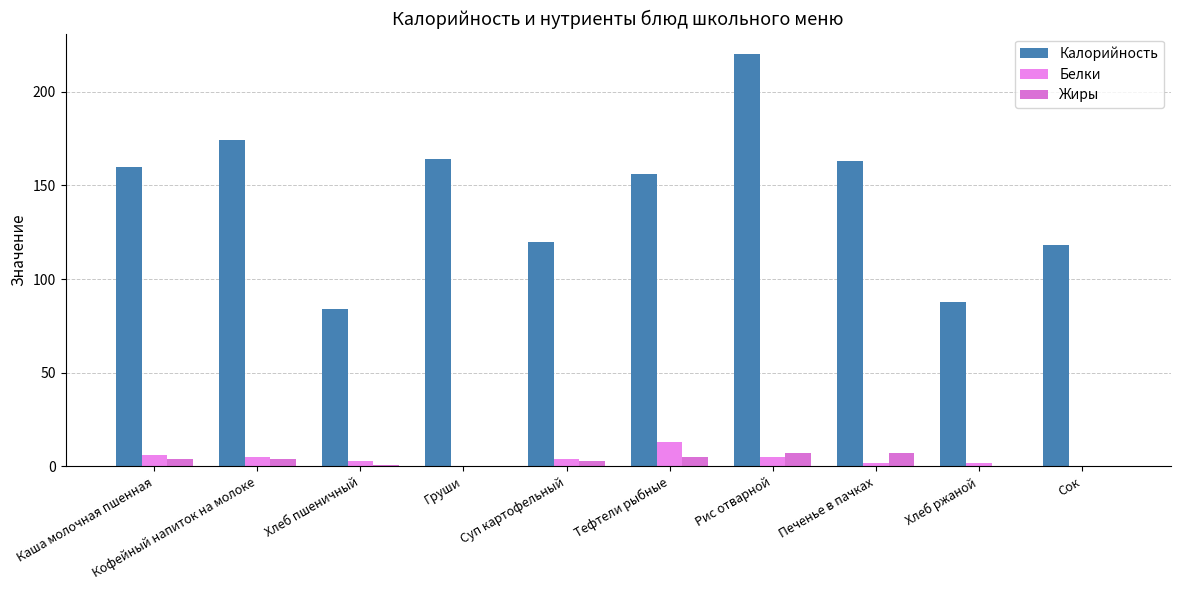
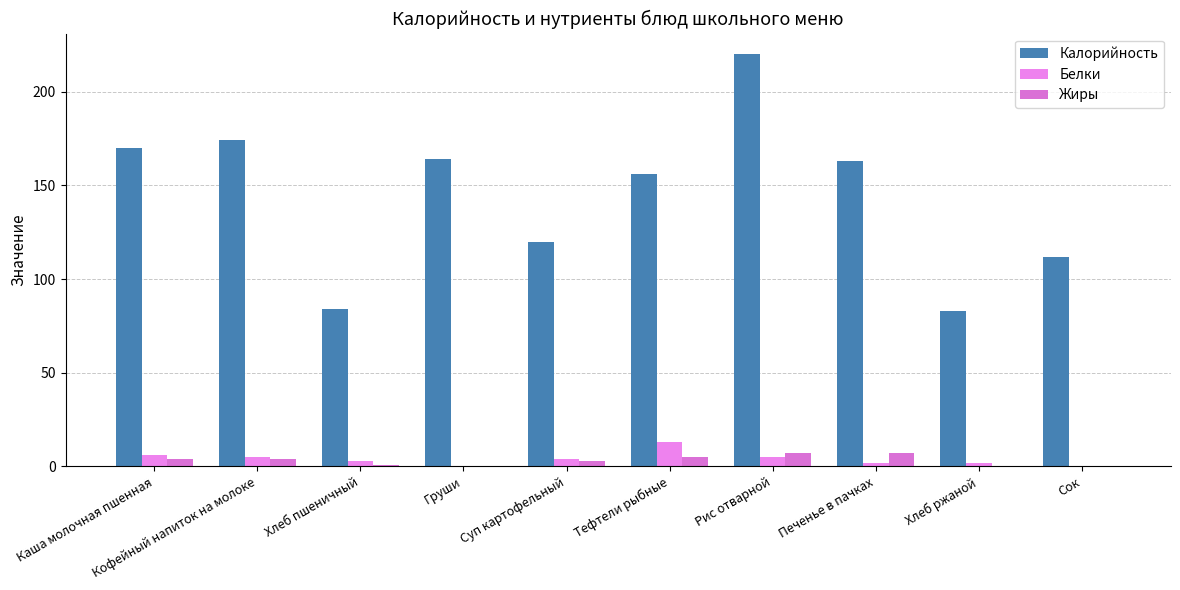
Калорийность, Каша молочная пшенная: 160 -> 170
Калорийность, Хлеб ржаной: 88 -> 83
Калорийность, Сок: 118 -> 112
